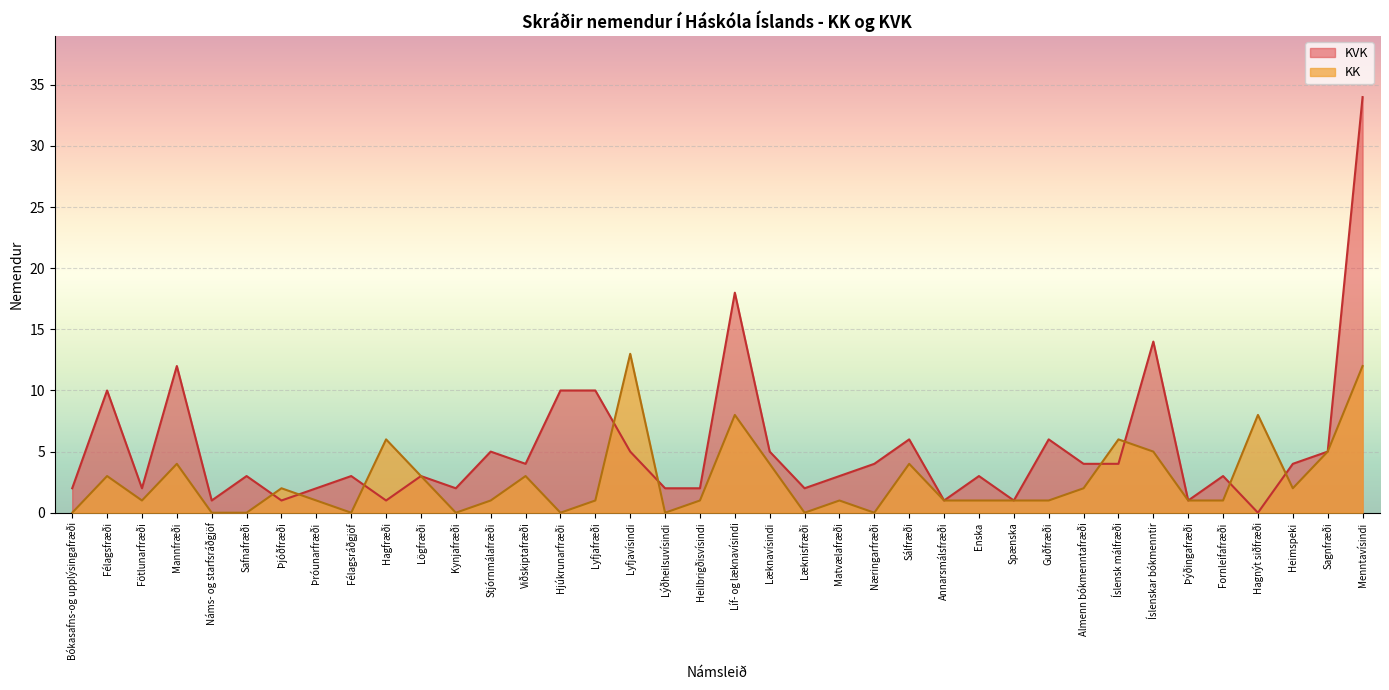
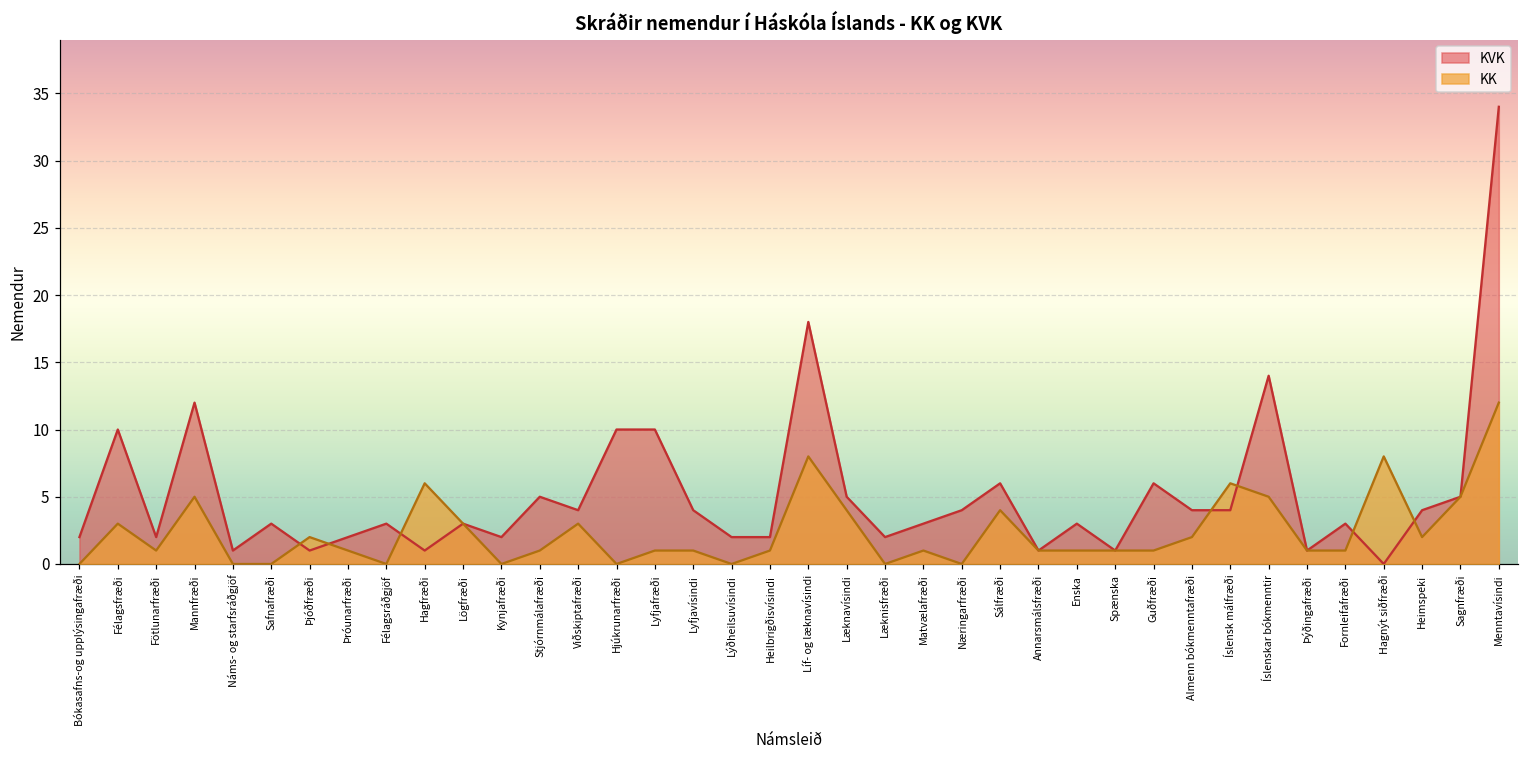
KK, Mannfræði: 4 -> 5
KVK, Lyfjavísindi: 5 -> 4
KK, Lyfjavísindi: 13 -> 1
